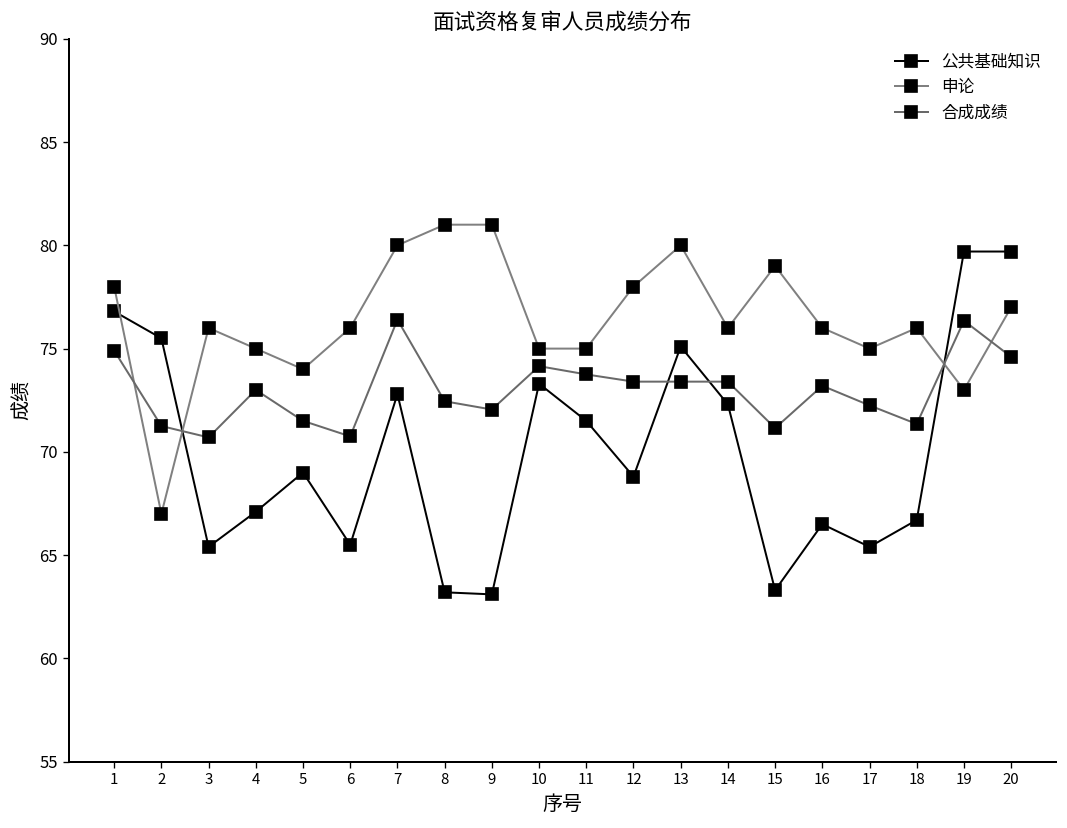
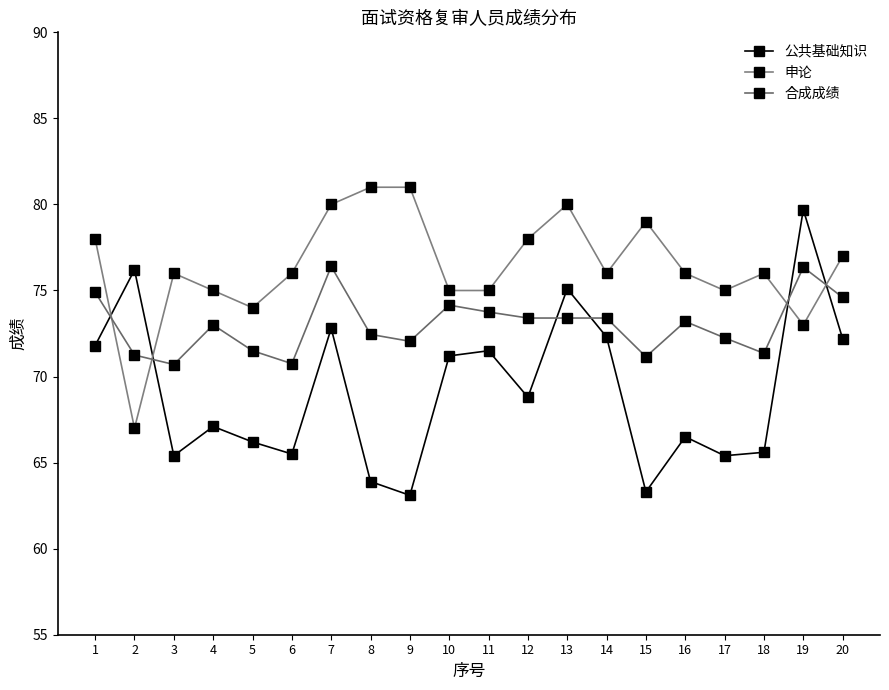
公共基础知识, 1: 76.8 -> 71.8
公共基础知识, 2: 75.5 -> 76.2
公共基础知识, 5: 69.0 -> 66.2
公共基础知识, 8: 63.2 -> 63.9
公共基础知识, 10: 73.3 -> 71.2
公共基础知识, 18: 66.7 -> 65.6
公共基础知识, 20: 79.7 -> 72.2
